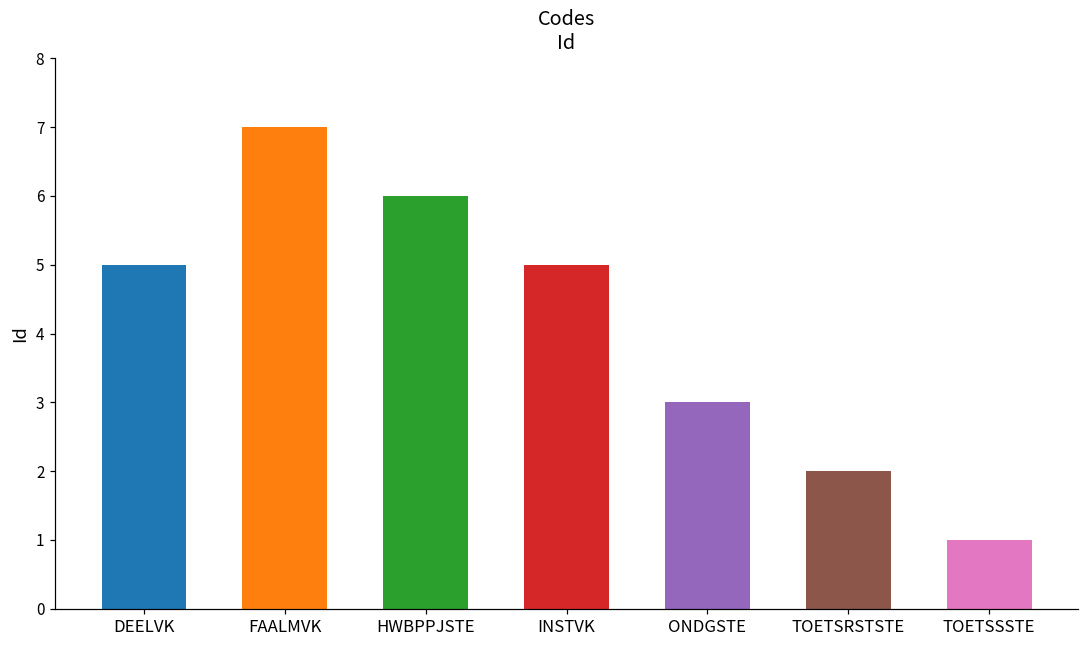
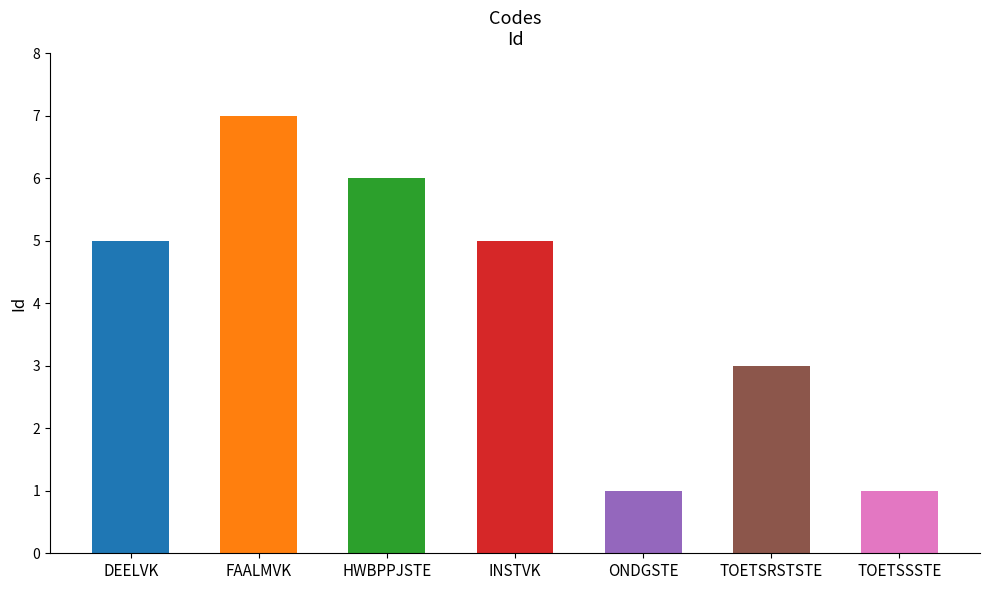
ONDGSTE: 3 -> 1
TOETSRSTSTE: 2 -> 3
